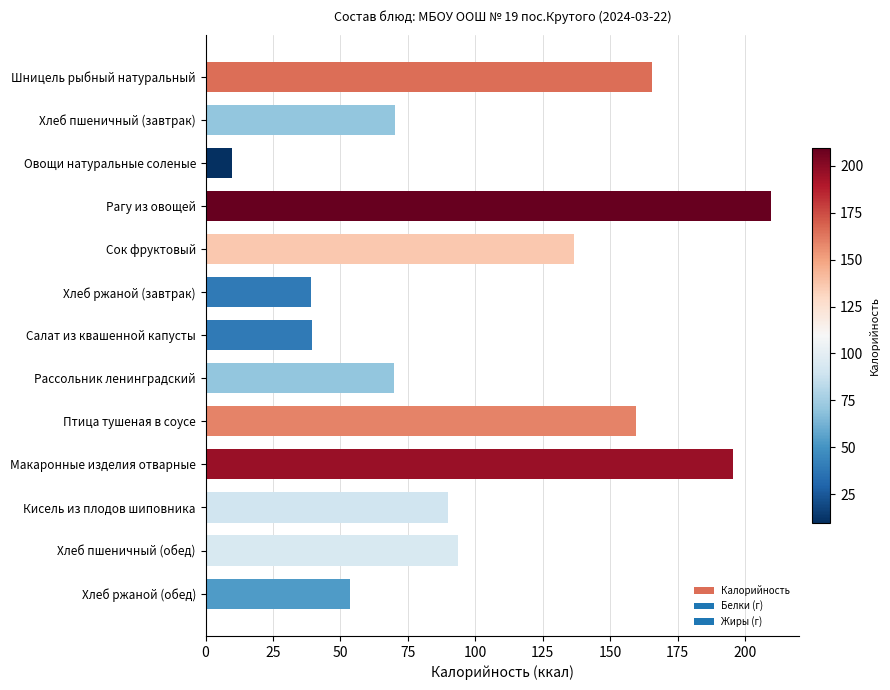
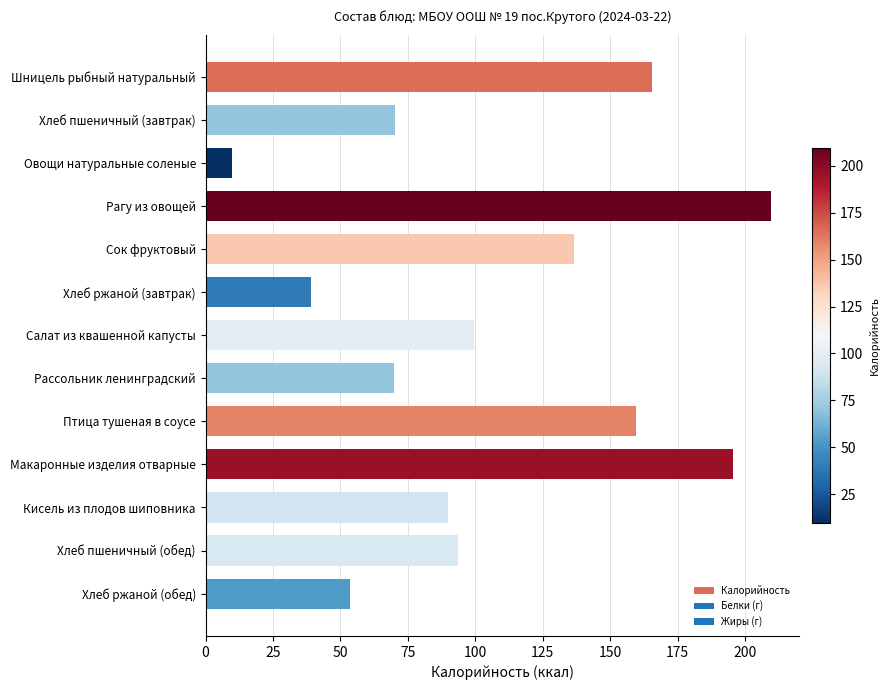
Салат из квашенной капусты: 39 -> 99
